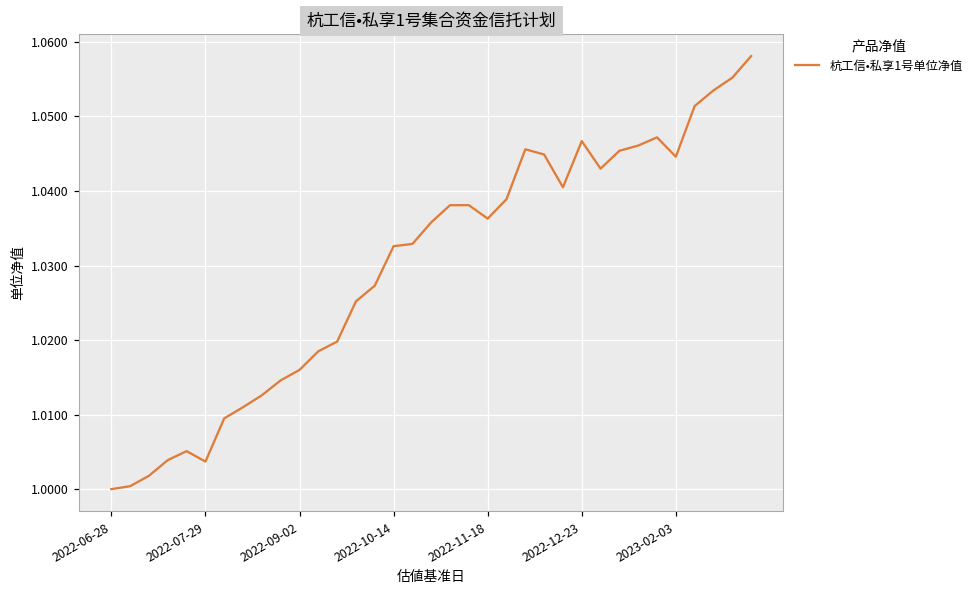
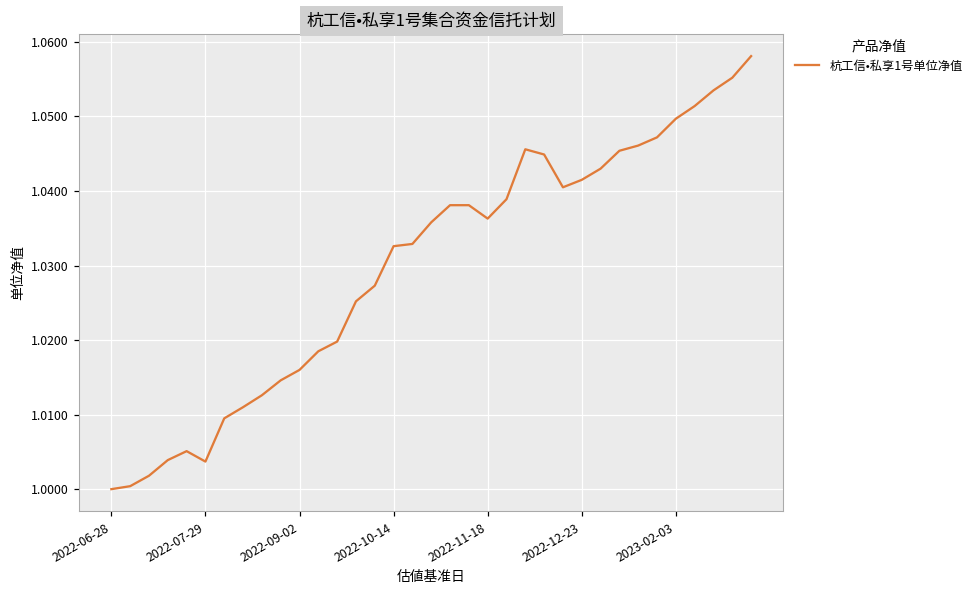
2022-12-23: 1.047 -> 1.042
2023-02-03: 1.045 -> 1.050
